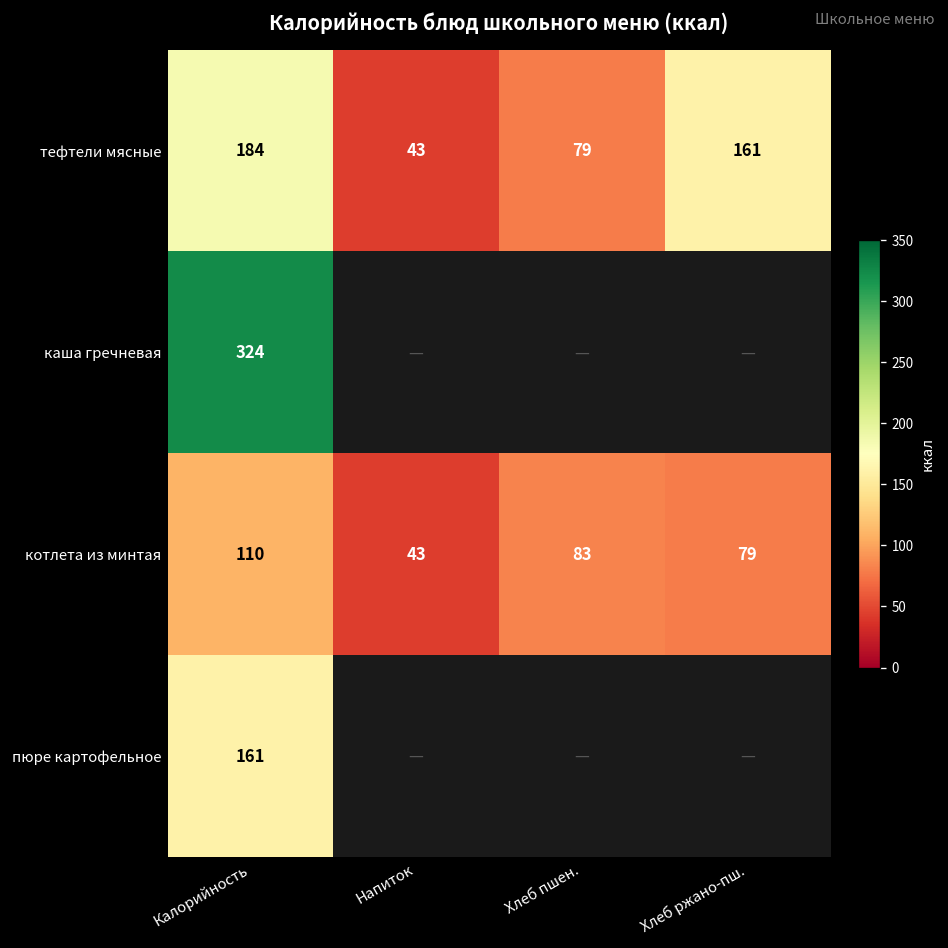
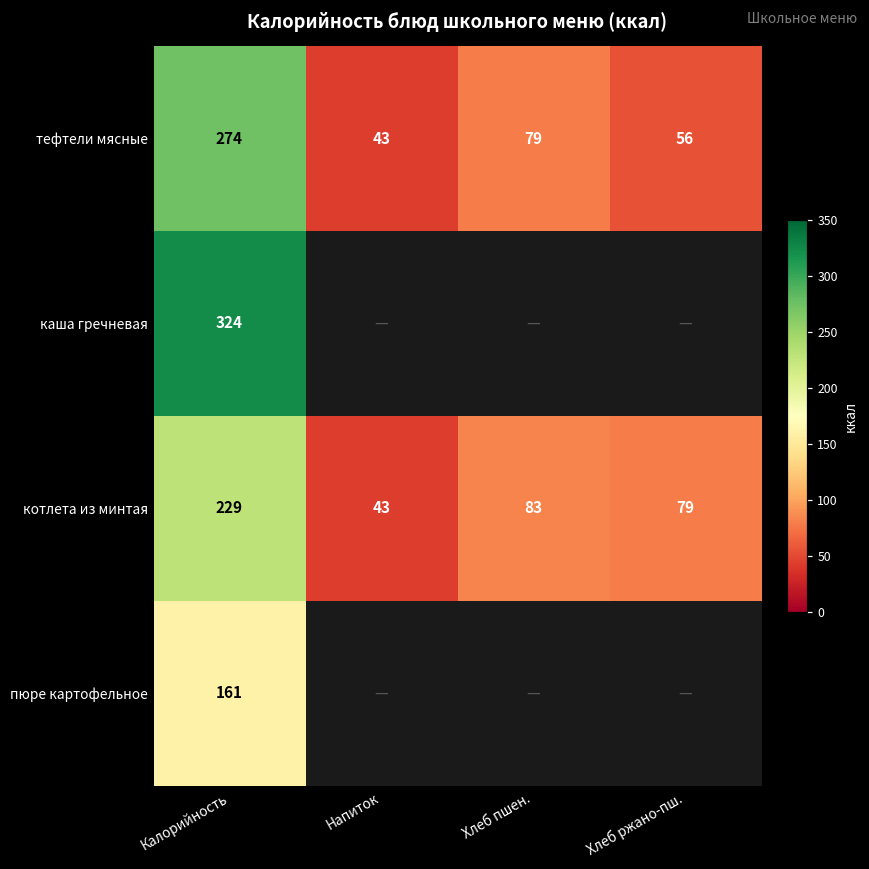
тефтели мясные, Калорийность: 184 -> 274
тефтели мясные, Хлеб ржано-пш.: 161 -> 56
котлета из минтая, Калорийность: 110 -> 229
